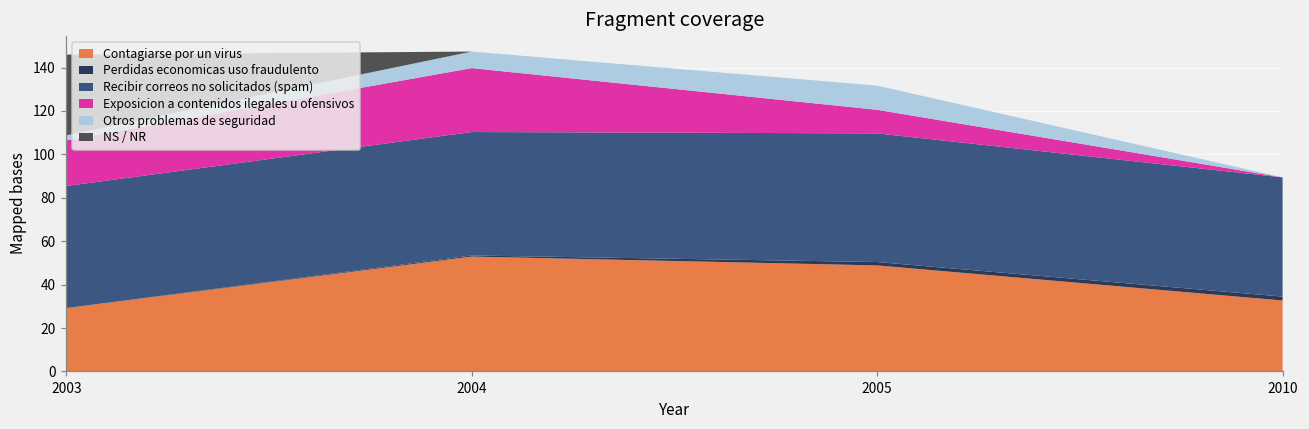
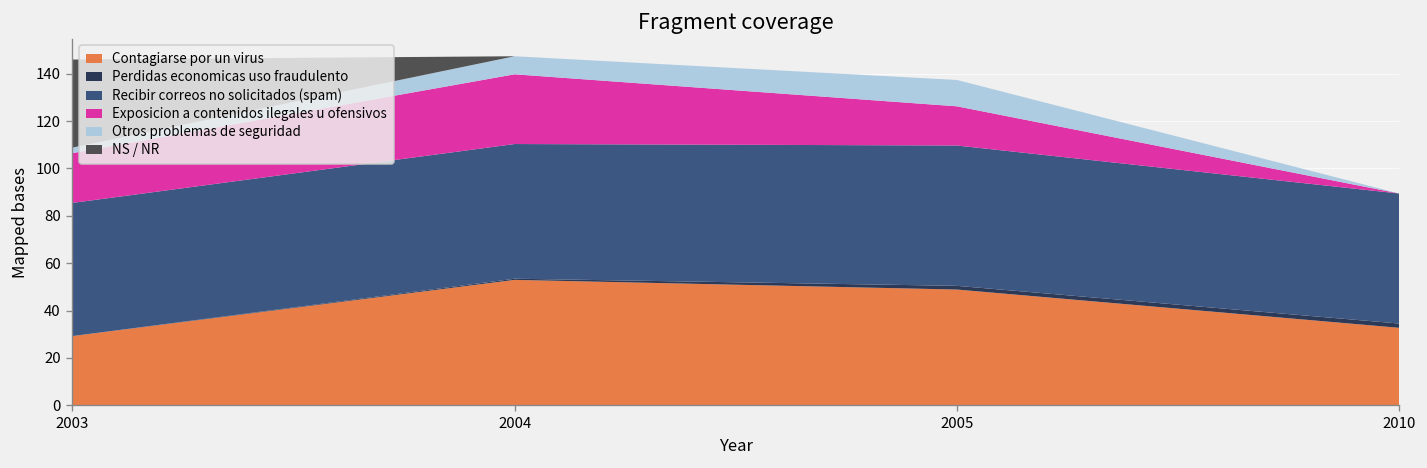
Exposicion a contenidos ilegales u ofensivos, 2005: 11 -> 17
